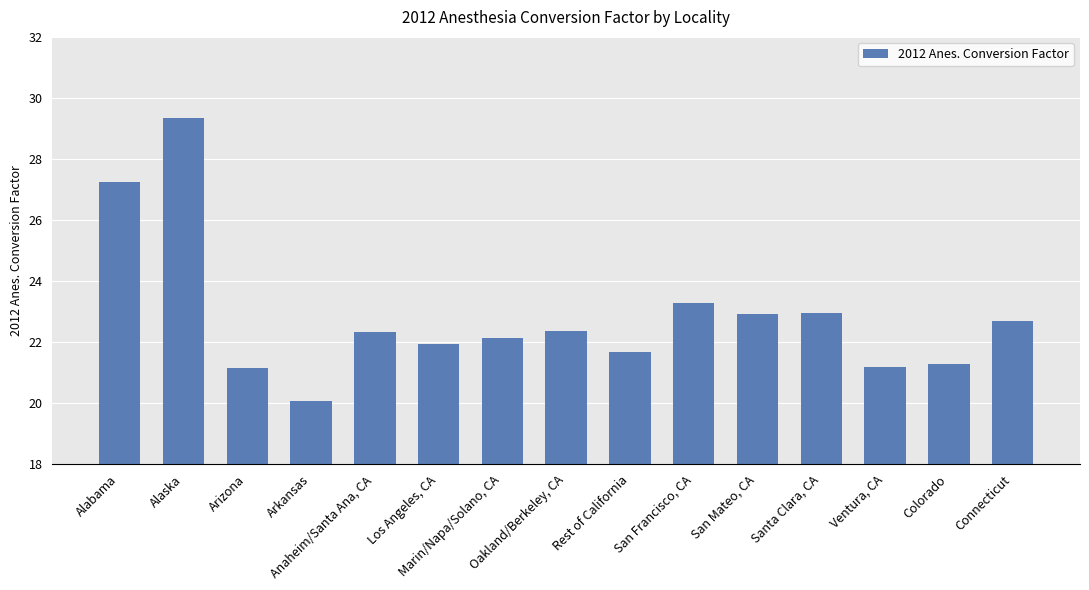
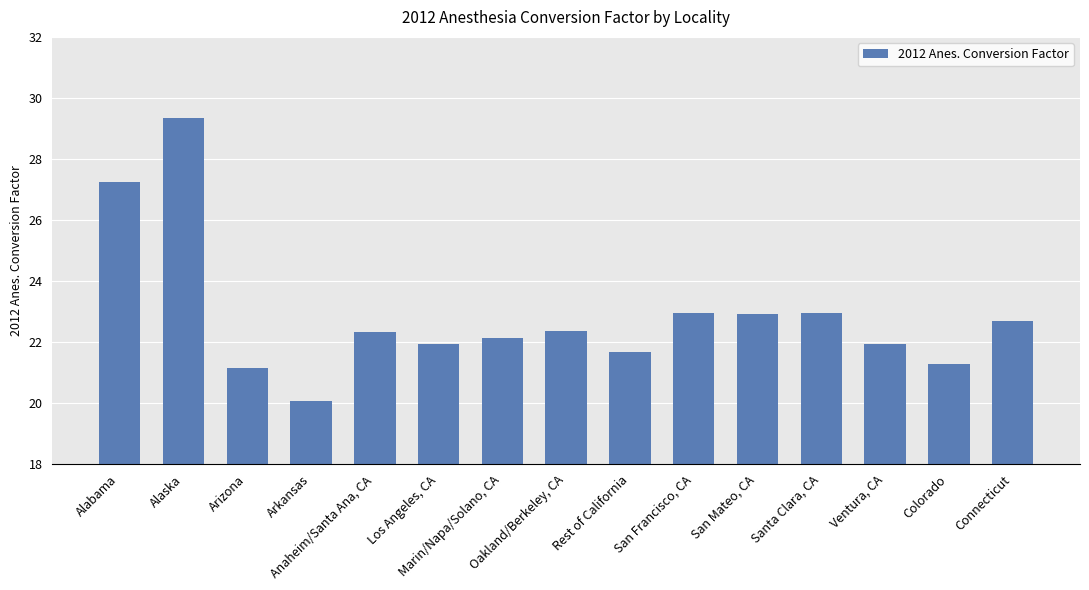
San Francisco, CA: 23.3 -> 22.9
Ventura, CA: 21.2 -> 22.0
